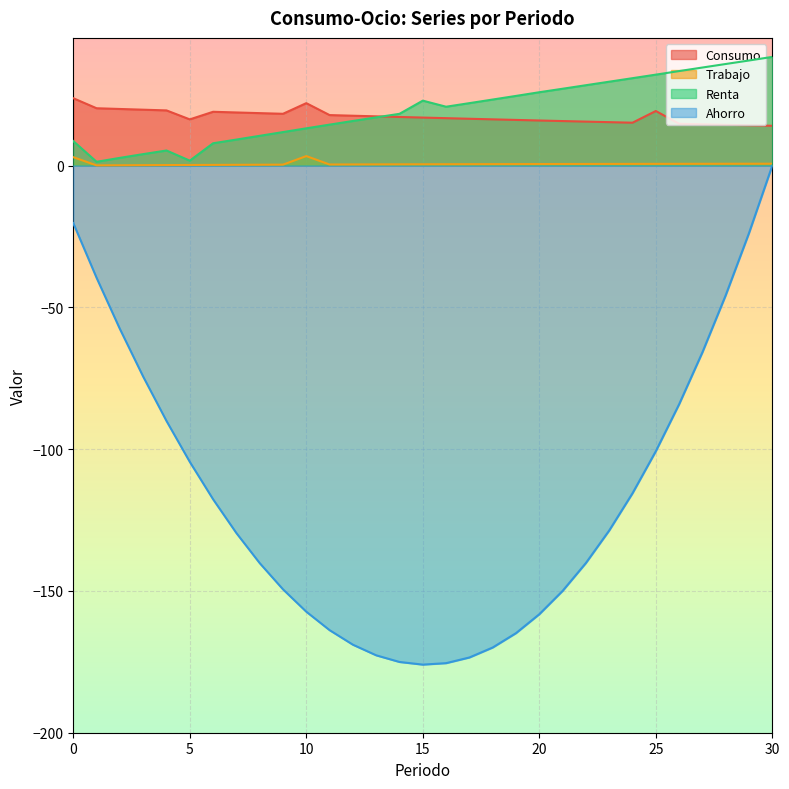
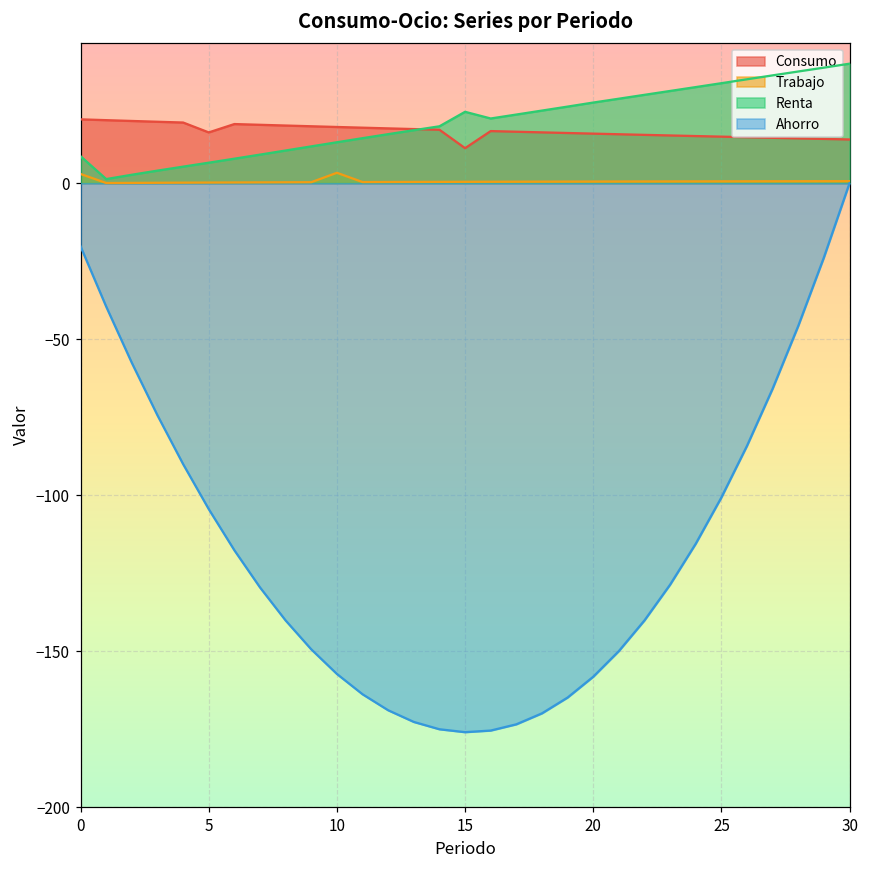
Consumo, 0: 24 -> 20
Renta, 5: 2 -> 7
Consumo, 10: 22 -> 18
Consumo, 15: 17 -> 11
Consumo, 25: 19 -> 15
